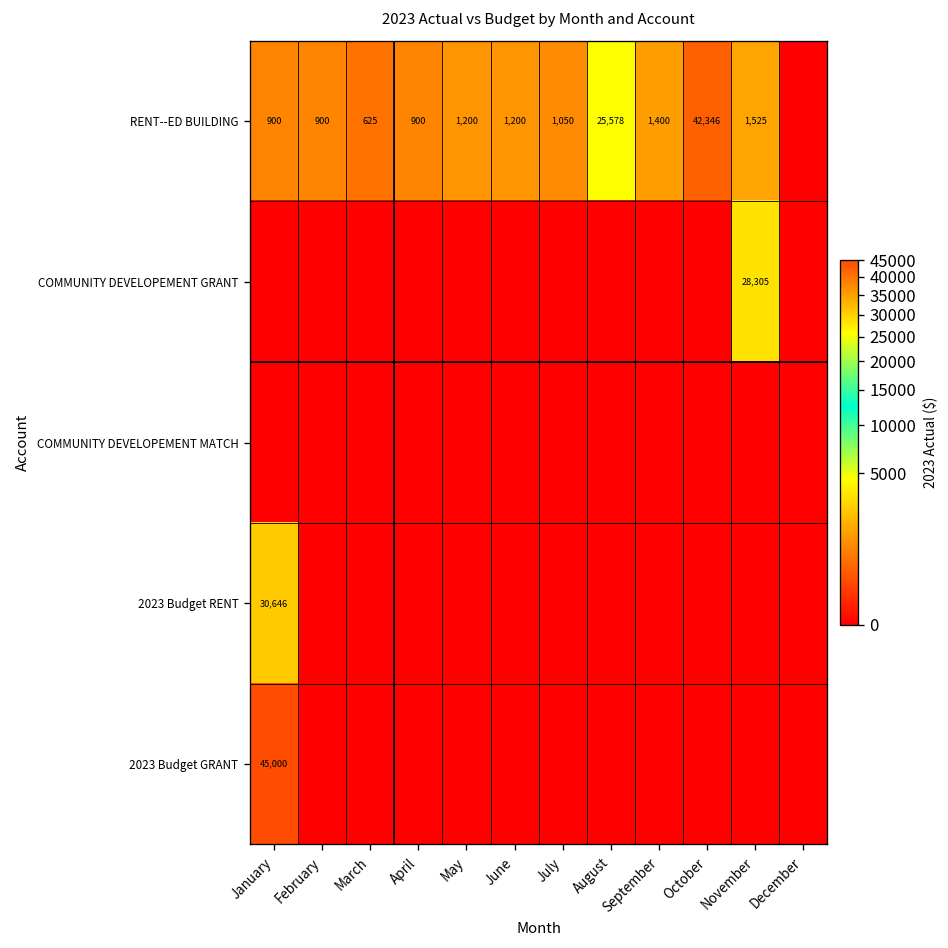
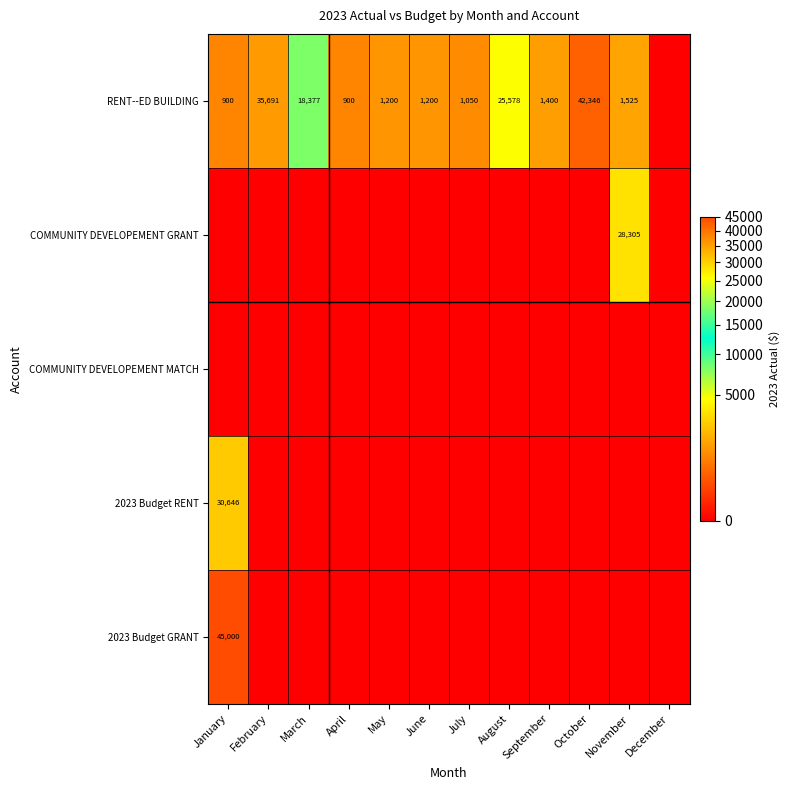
RENT--ED BUILDING, February: 900 -> 35,691
RENT--ED BUILDING, March: 625 -> 18,377
